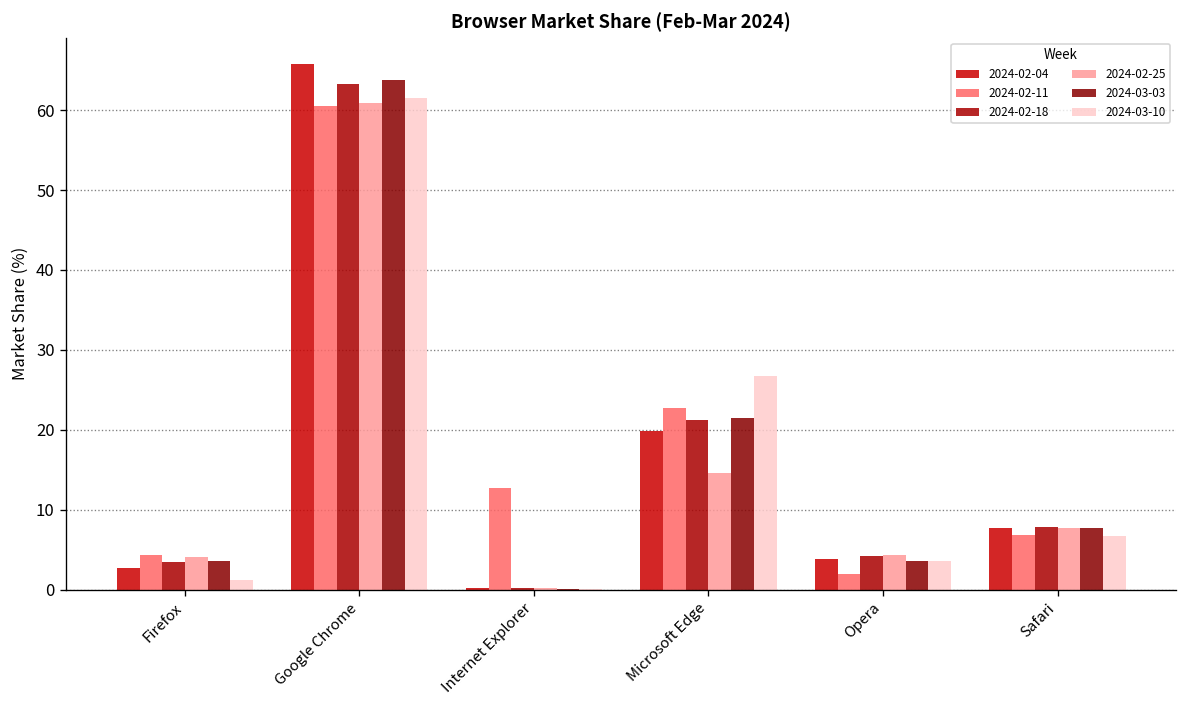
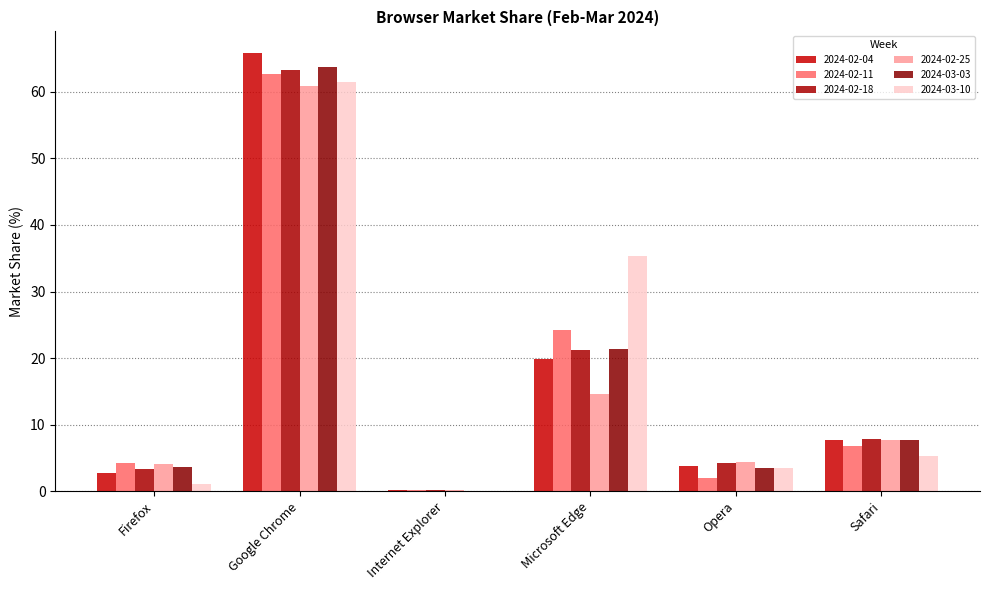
2024-02-11, Google Chrome: 61 -> 63
2024-02-11, Internet Explorer: 13 -> 0
2024-02-11, Microsoft Edge: 23 -> 24
2024-03-10, Microsoft Edge: 27 -> 35
2024-03-10, Safari: 7 -> 5
